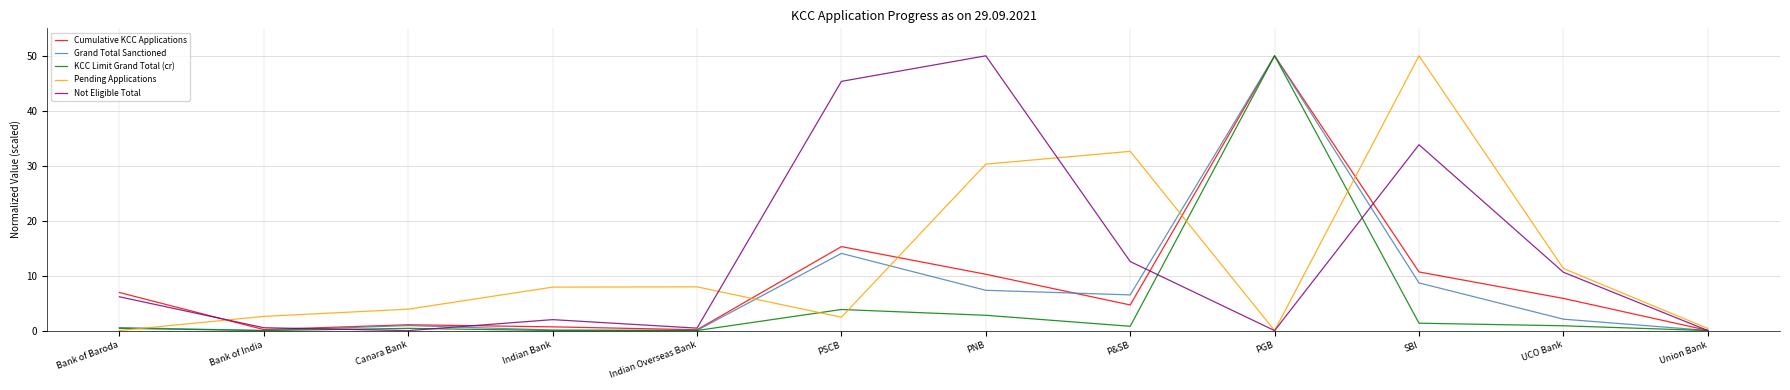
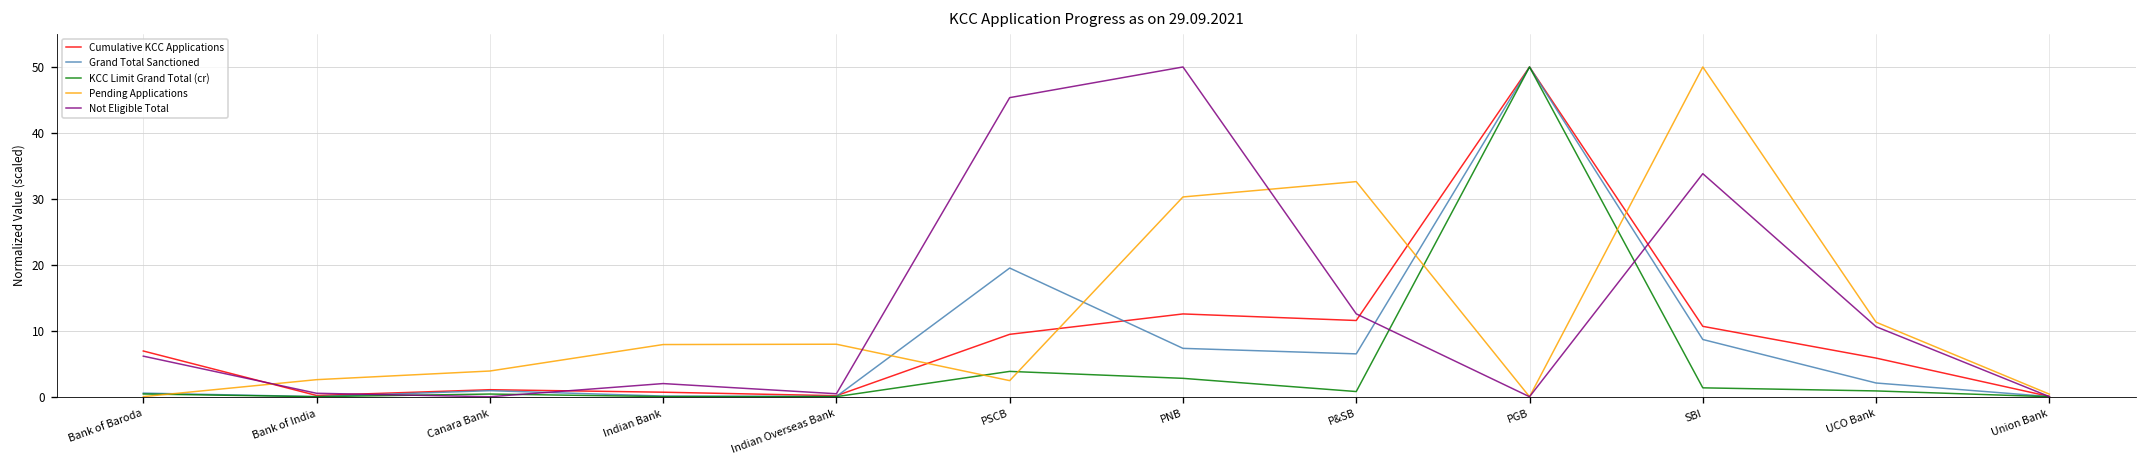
Cumulative KCC Applications, PSCB: 15 -> 9
Grand Total Sanctioned, PSCB: 14 -> 20
Cumulative KCC Applications, PNB: 10 -> 13
Cumulative KCC Applications, P&SB: 5 -> 12
